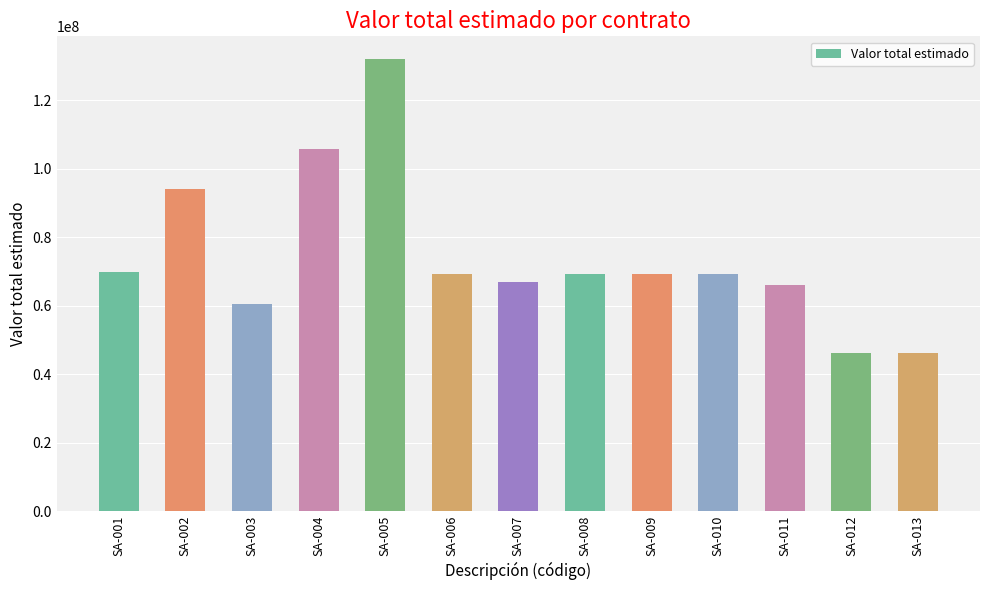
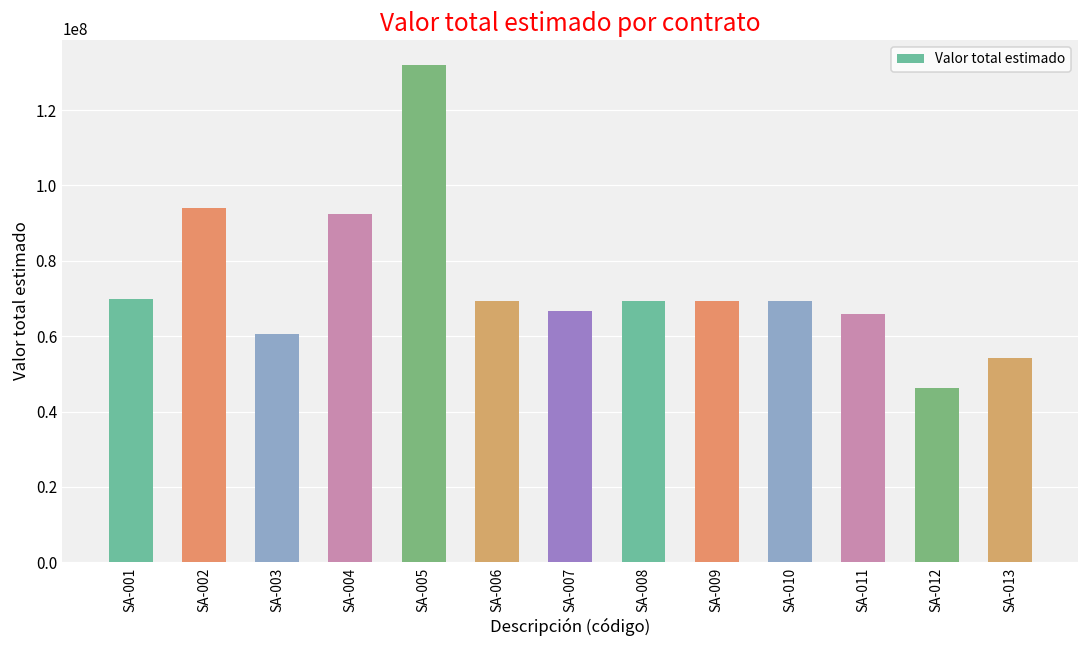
SA-004: 106000000 -> 92000000
SA-013: 46000000 -> 54000000
